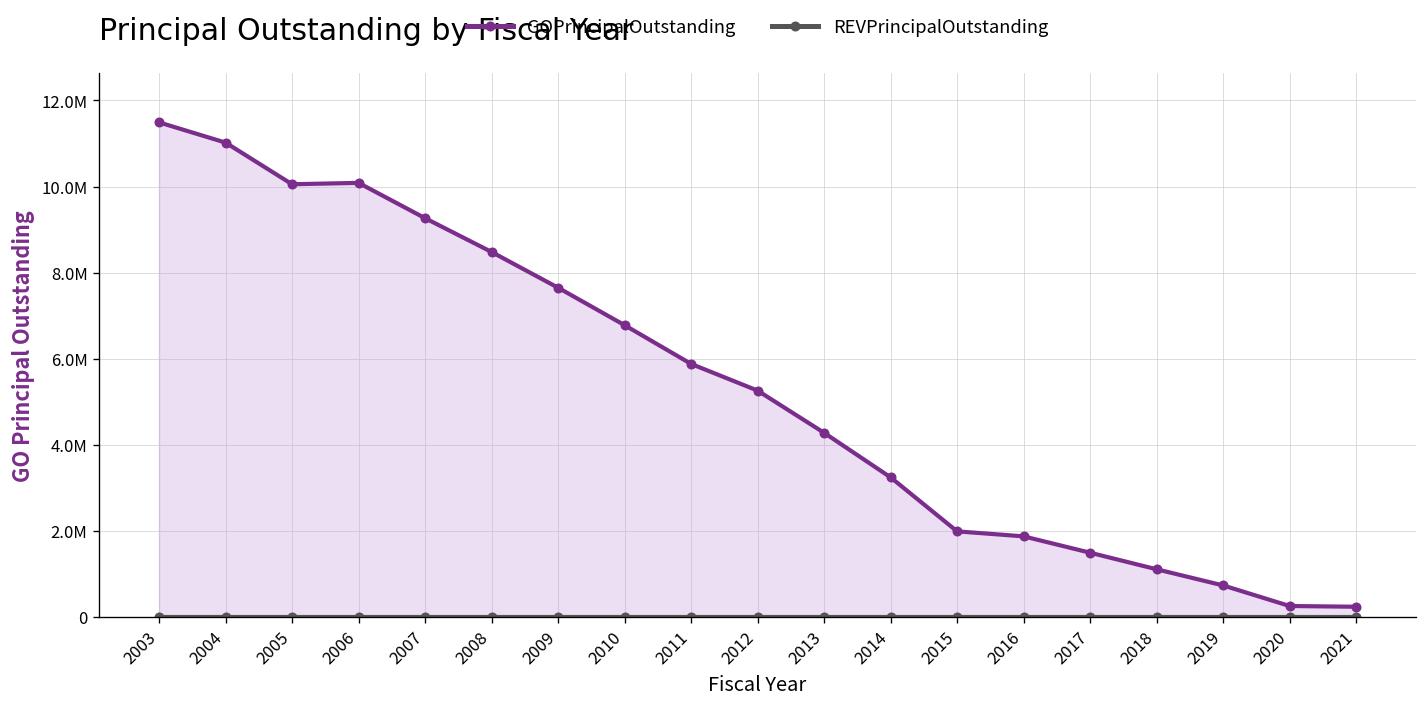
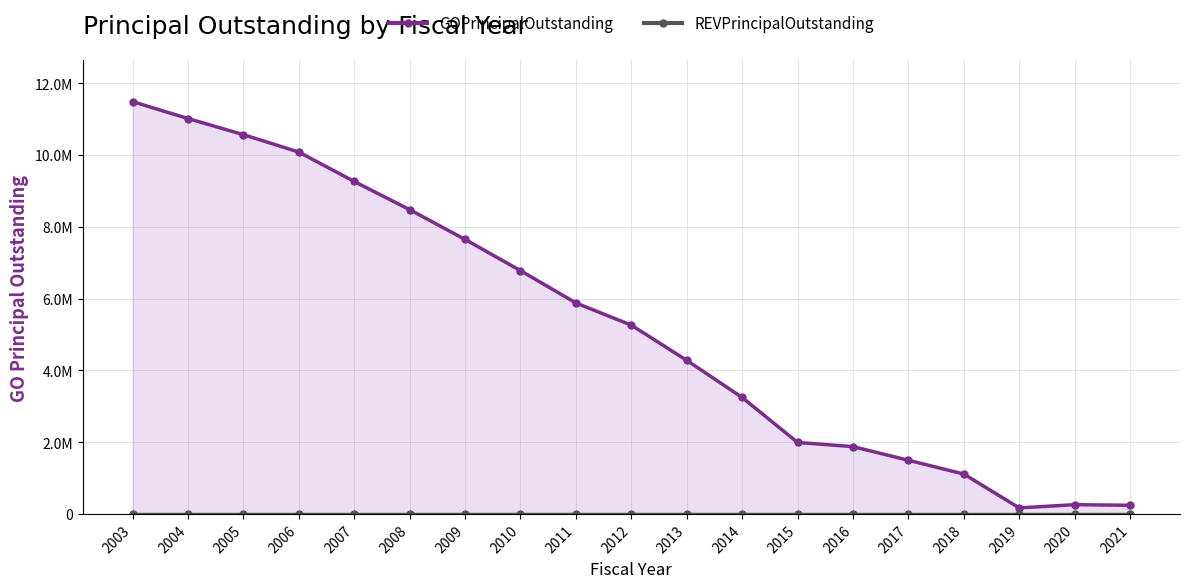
GOPrincipalOutstanding, 2005: 10100000 -> 10600000
GOPrincipalOutstanding, 2019: 700000 -> 200000
